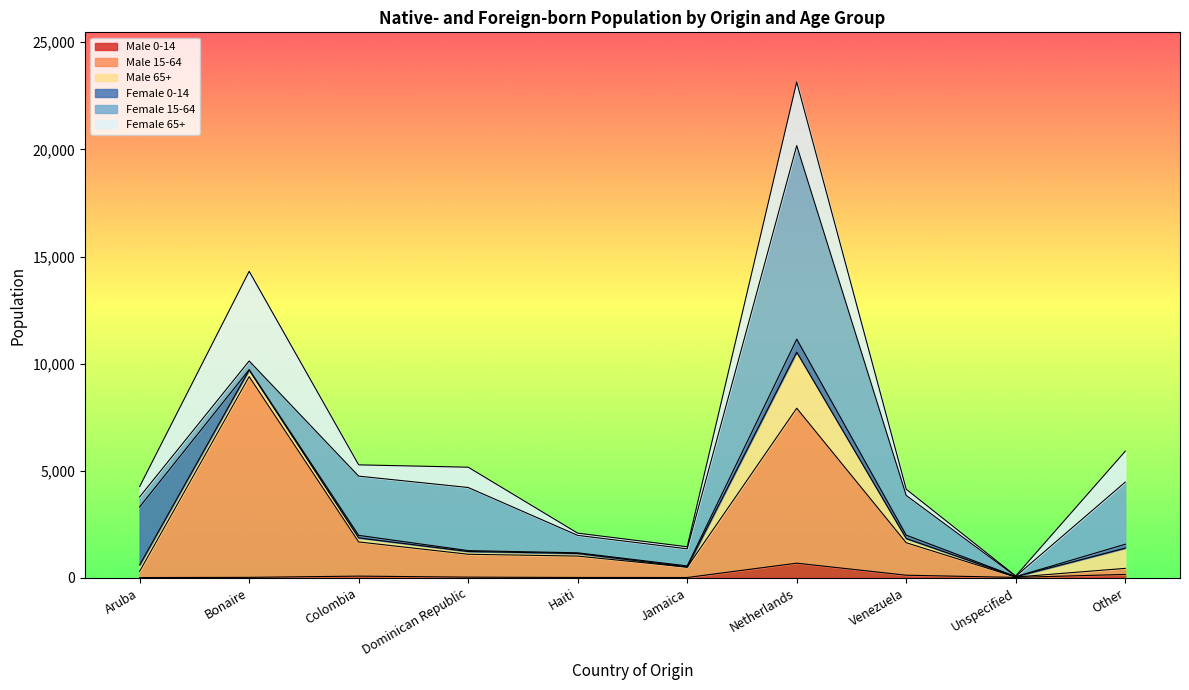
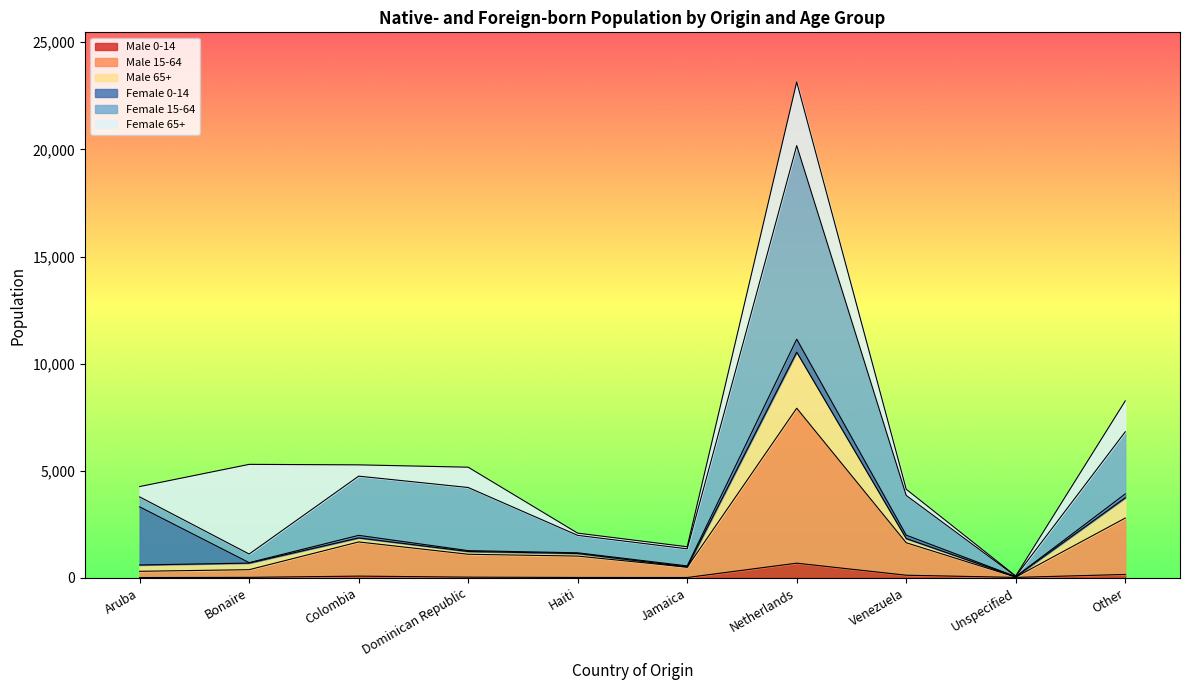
Male 15-64, Bonaire: 9,400 -> 400
Male 15-64, Other: 300 -> 2,600
